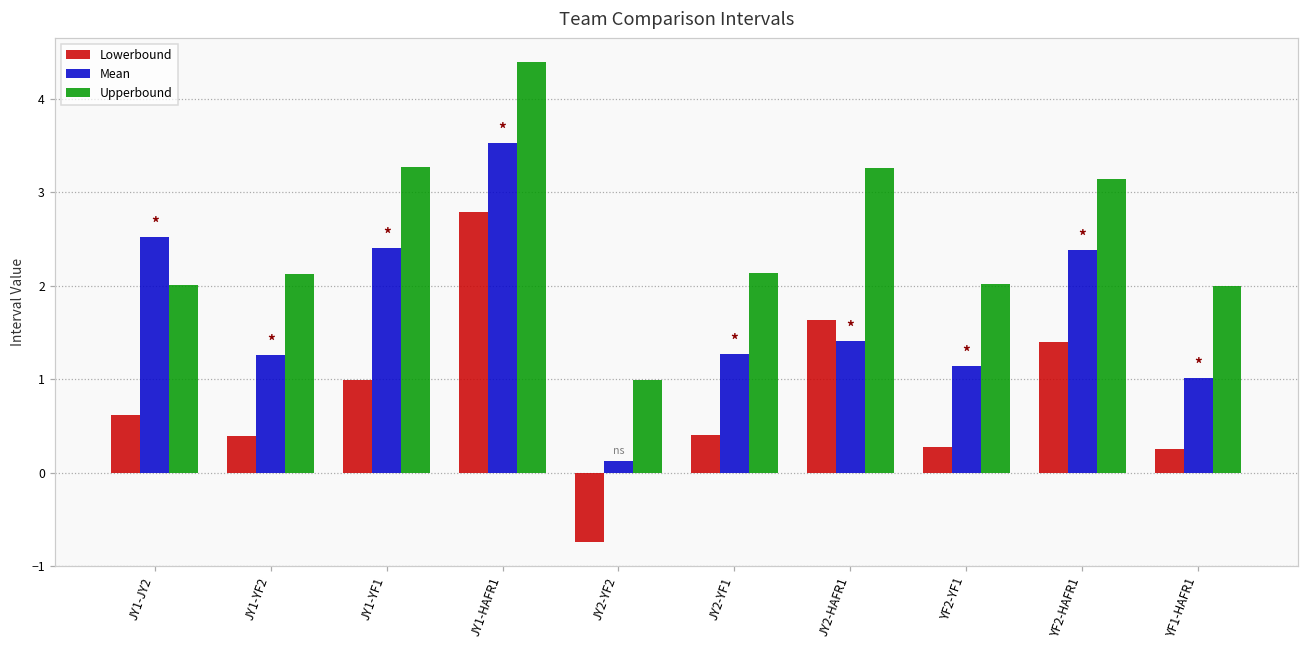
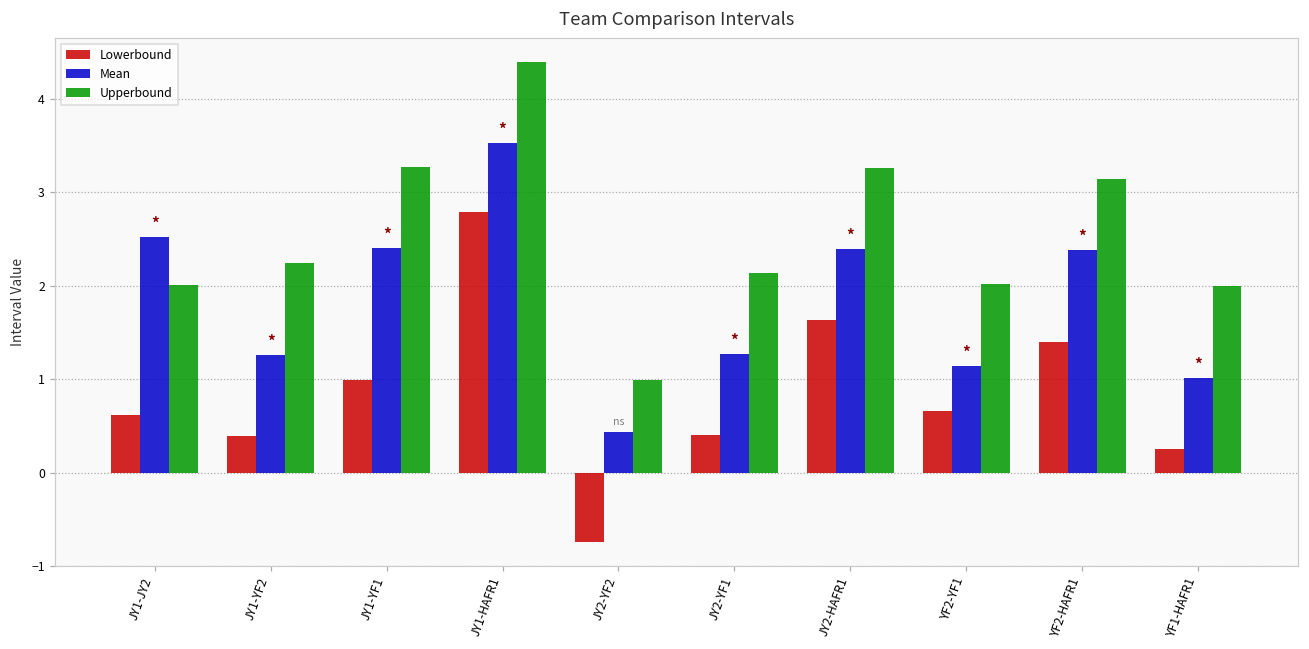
Upperbound, JY1-YF2: 2.1 -> 2.2
Mean, JY2-YF2: 0.1 -> 0.4
Mean, JY2-HAFR1: 1.4 -> 2.4
Lowerbound, YF2-YF1: 0.3 -> 0.7
